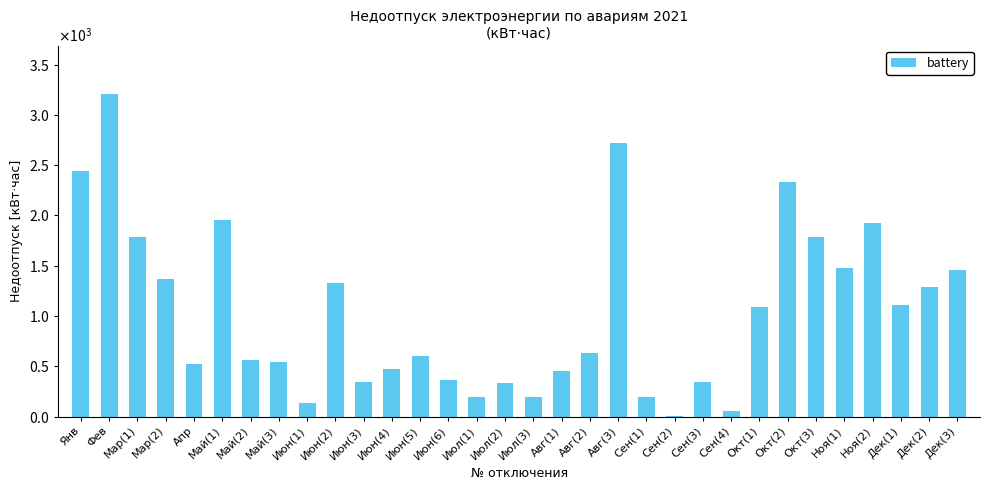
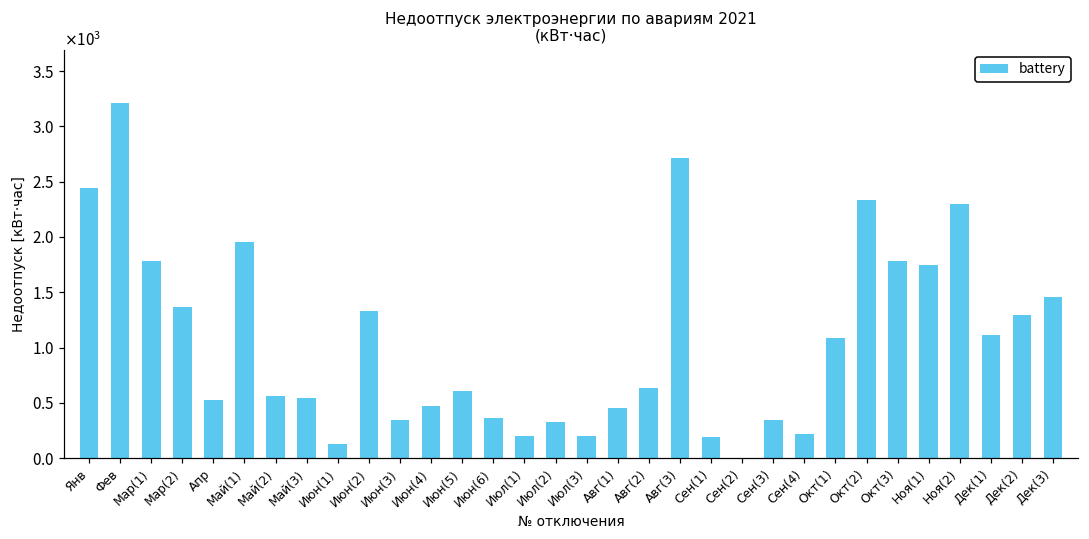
Сен(4): 60 -> 220
Ноя(1): 1470 -> 1740
Ноя(2): 1920 -> 2300
